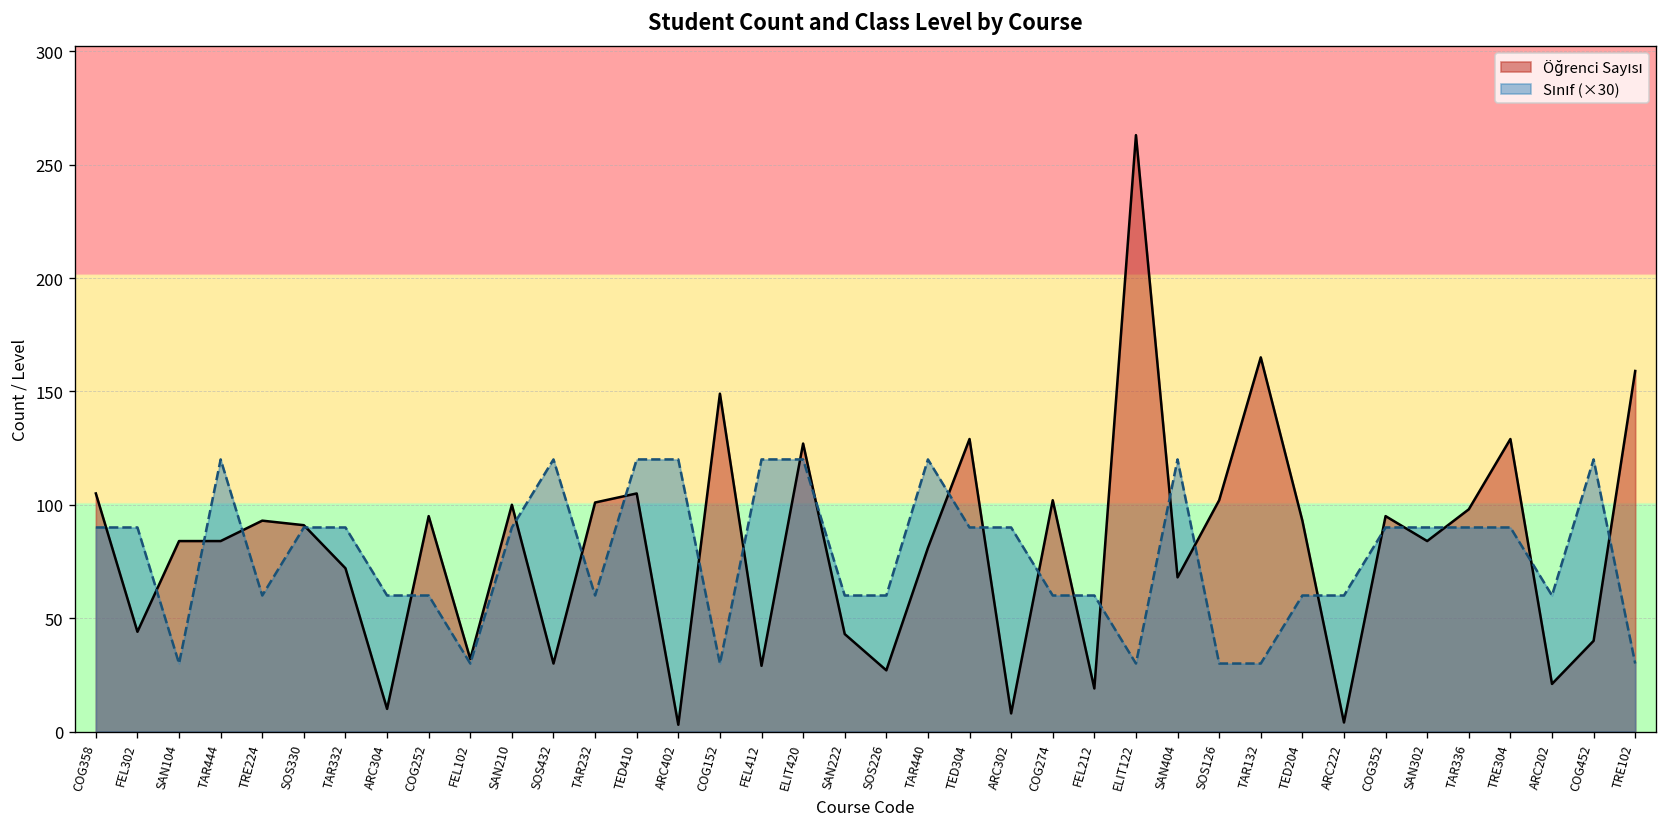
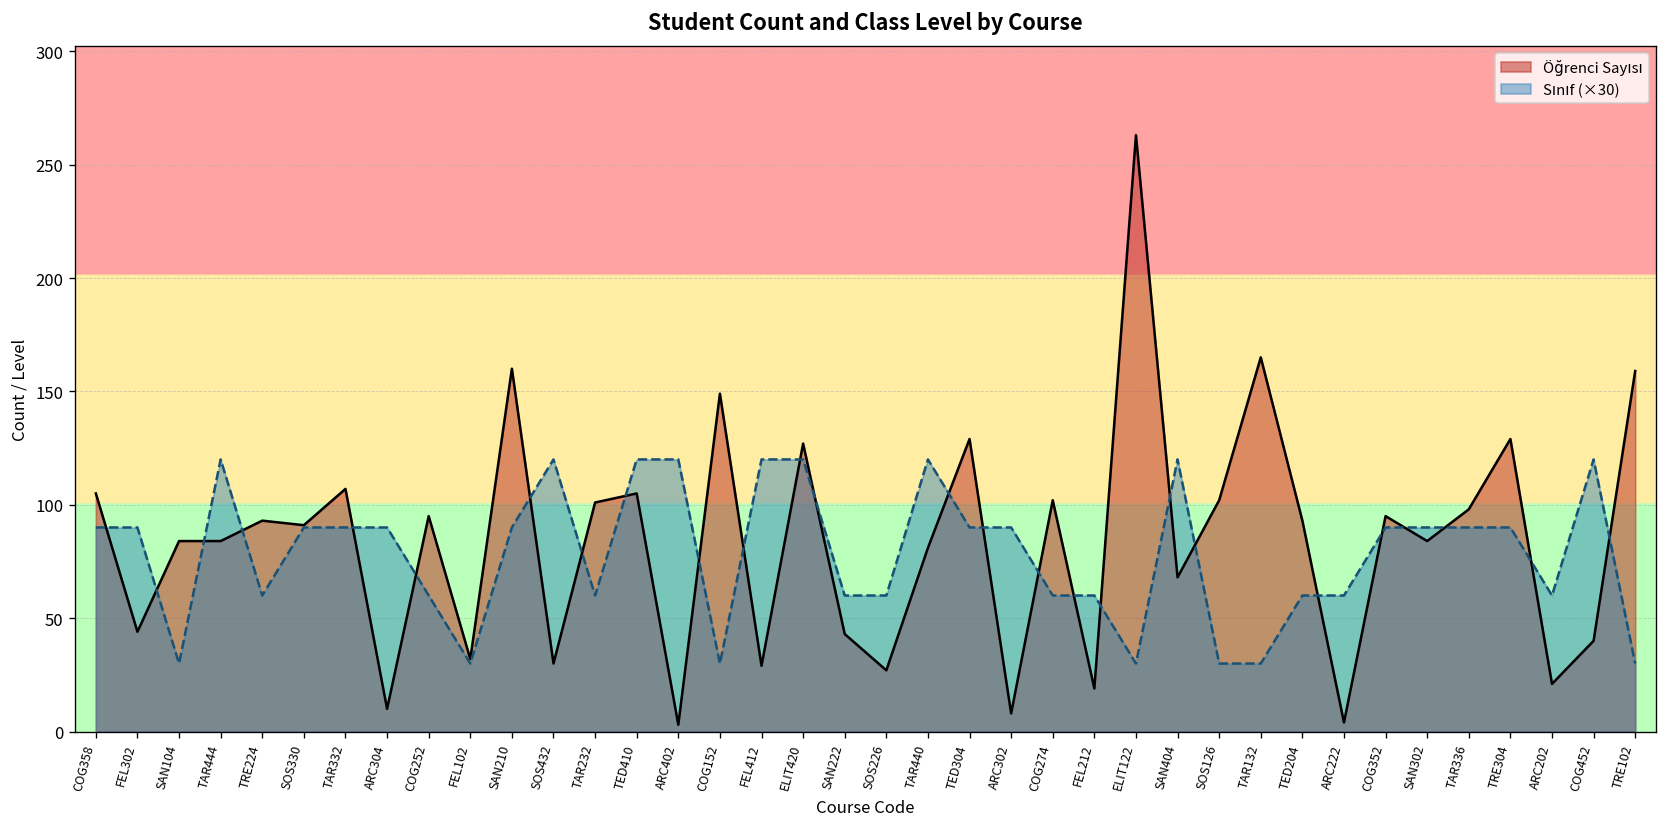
Öğrenci Sayısı, TAR332: 72 -> 107
Sınıf (×30), ARC304: 60 -> 90
Öğrenci Sayısı, SAN210: 100 -> 160
